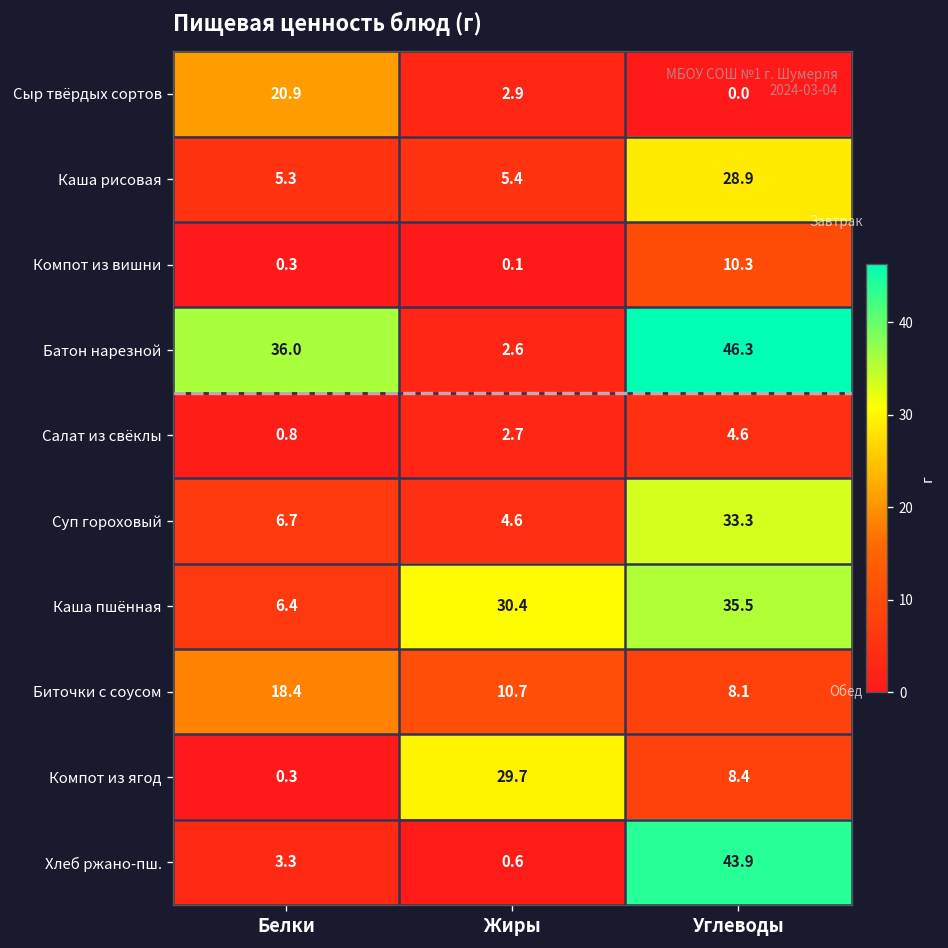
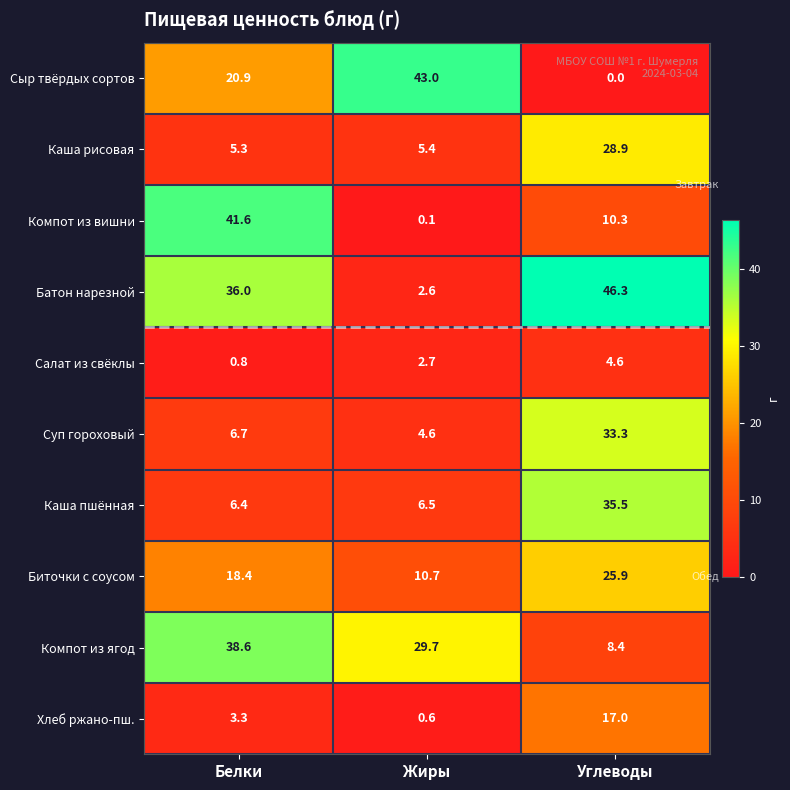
Сыр твёрдых сортов, Жиры: 2.9 -> 43.0
Компот из вишни, Белки: 0.3 -> 41.6
Каша пшённая, Жиры: 30.4 -> 6.5
Биточки с соусом, Углеводы: 8.1 -> 25.9
Компот из ягод, Белки: 0.3 -> 38.6
Хлеб ржано-пш., Углеводы: 43.9 -> 17.0
